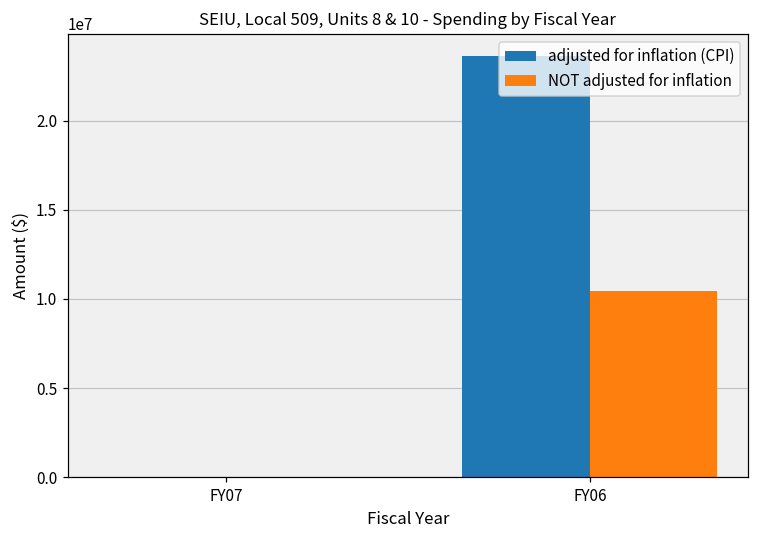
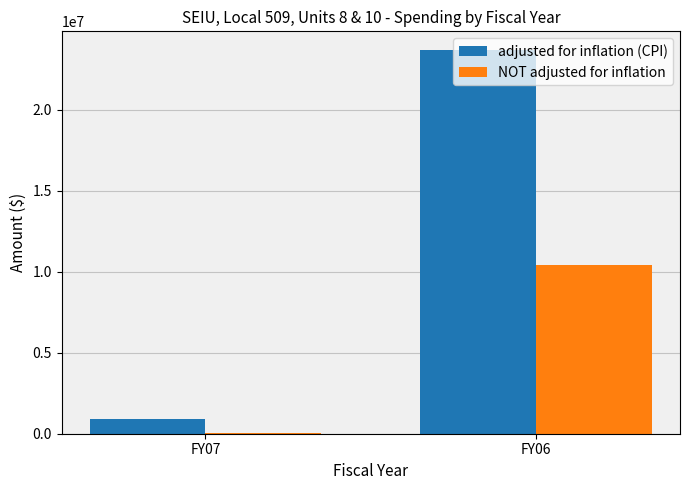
adjusted for inflation (CPI), FY07: 0 -> 900000
